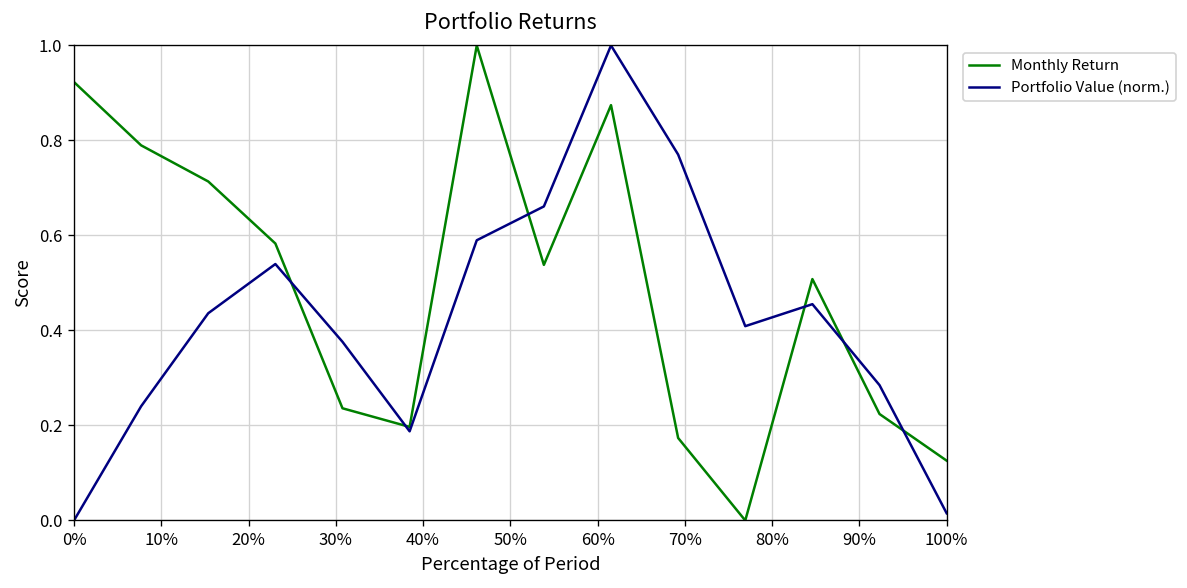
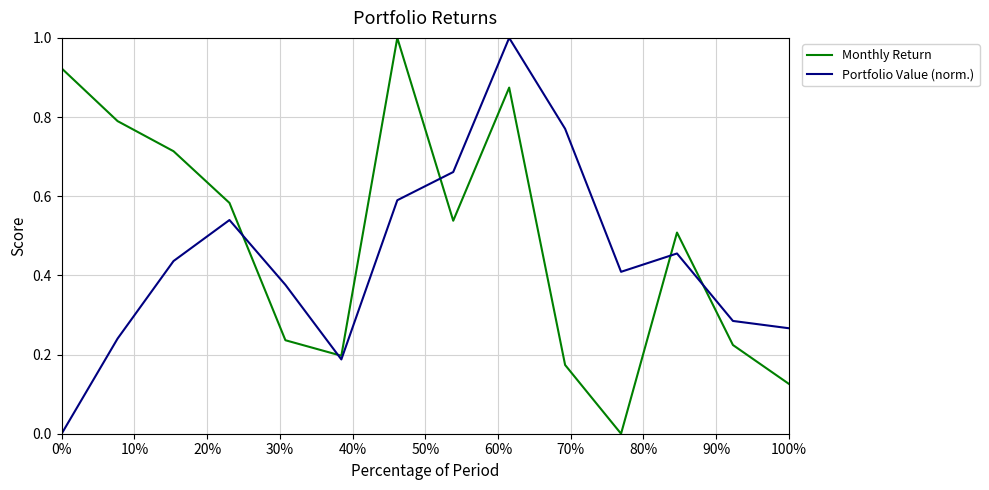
Portfolio Value (norm.), 100%: 0.02 -> 0.27
